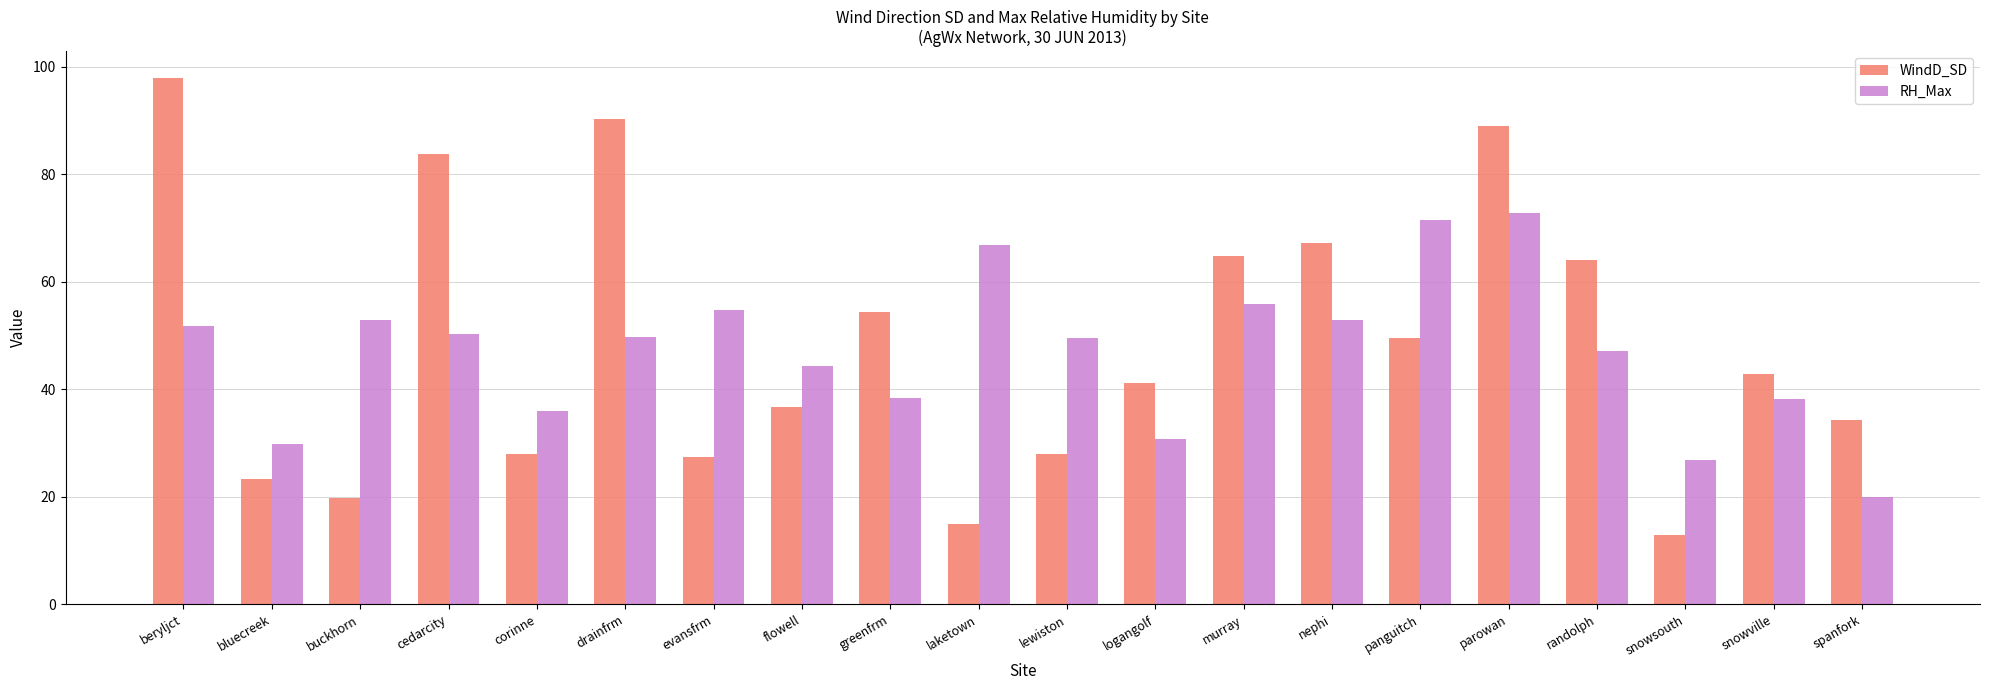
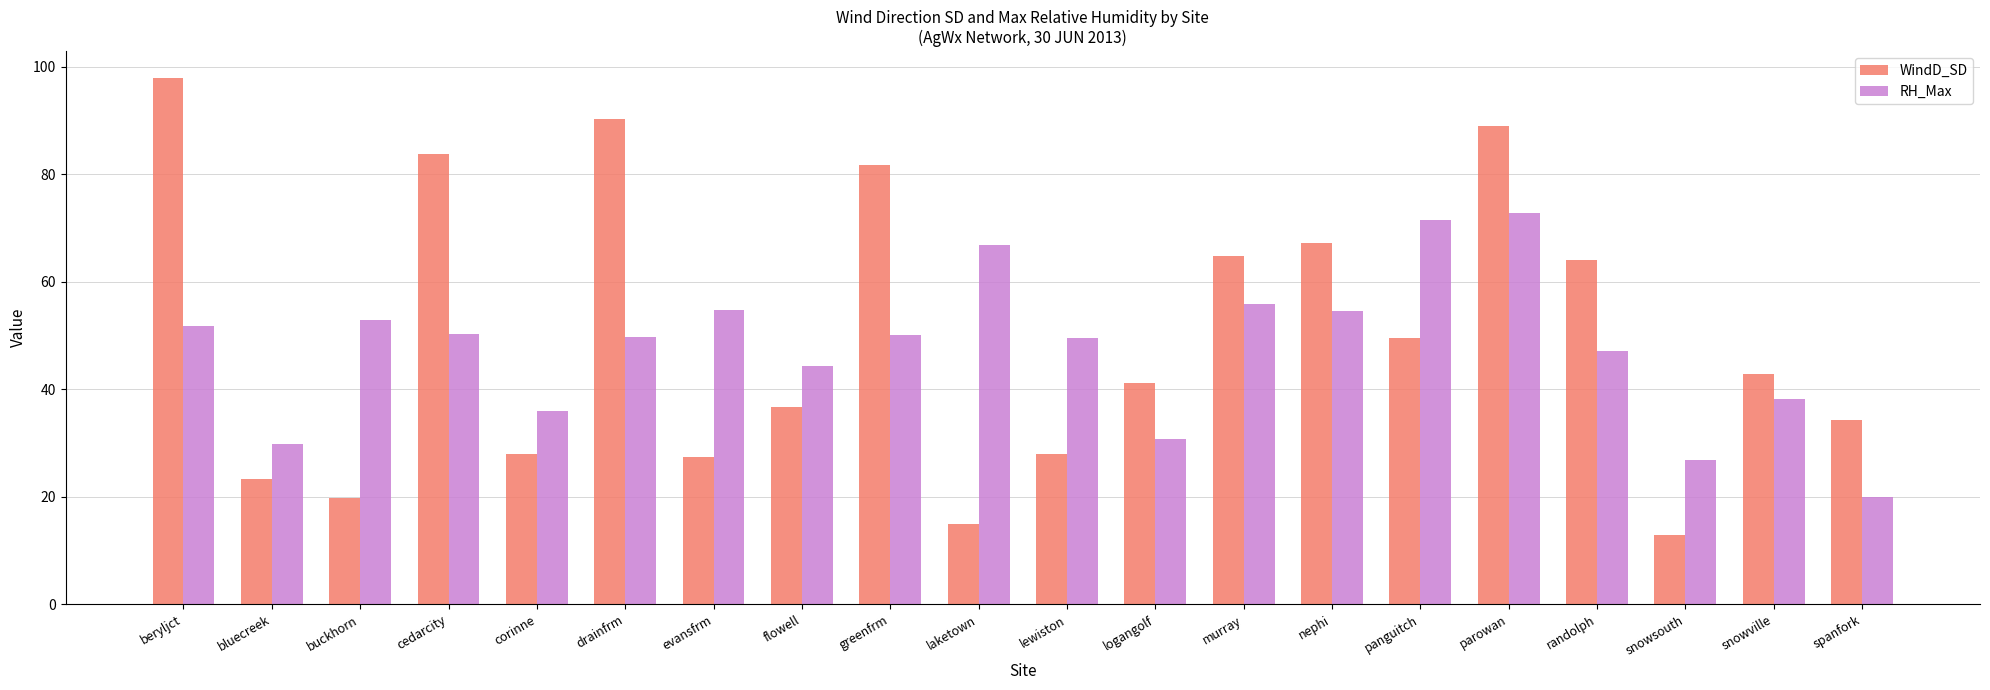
WindD_SD, greenfrm: 54 -> 82
RH_Max, greenfrm: 38 -> 50
RH_Max, nephi: 53 -> 55
